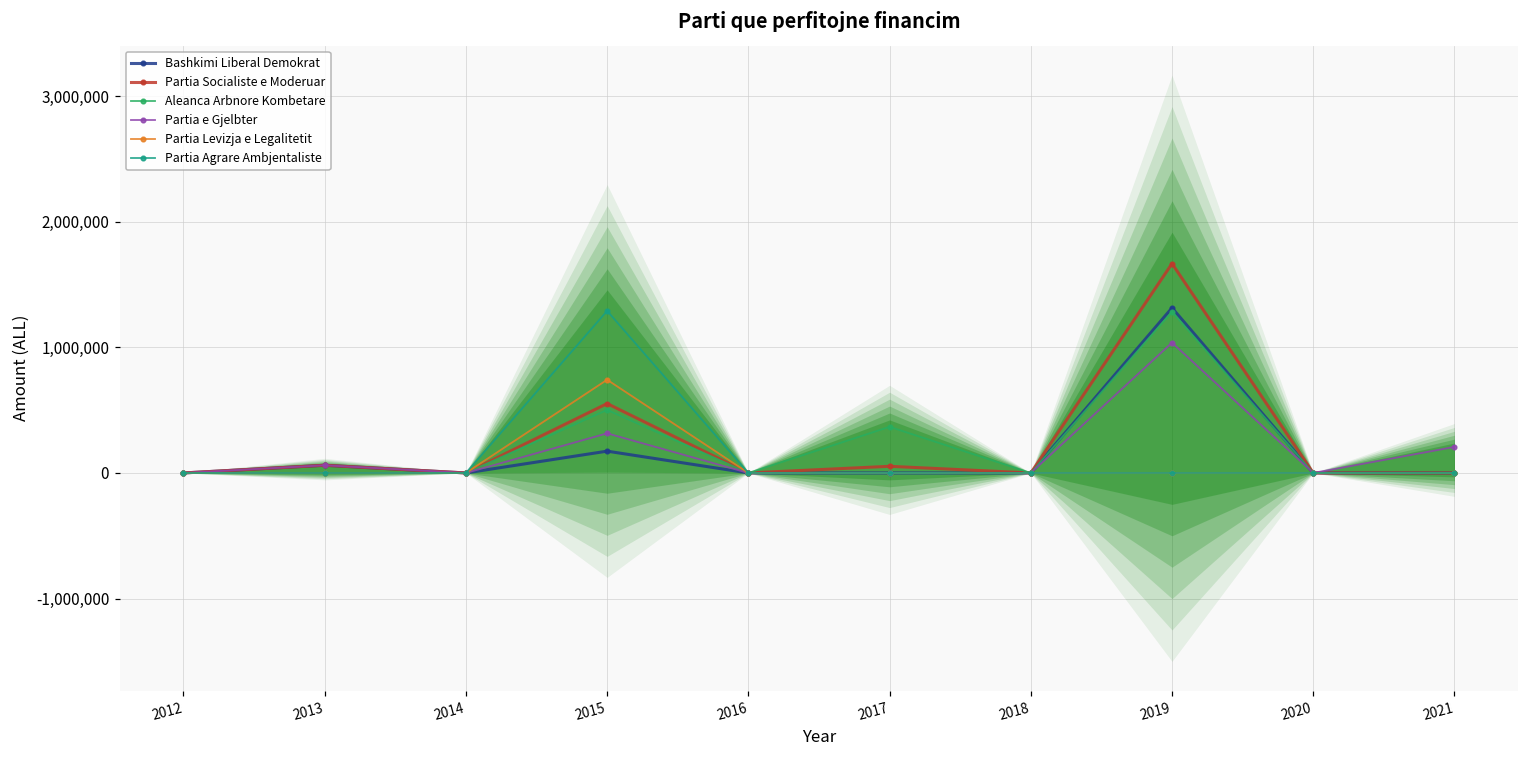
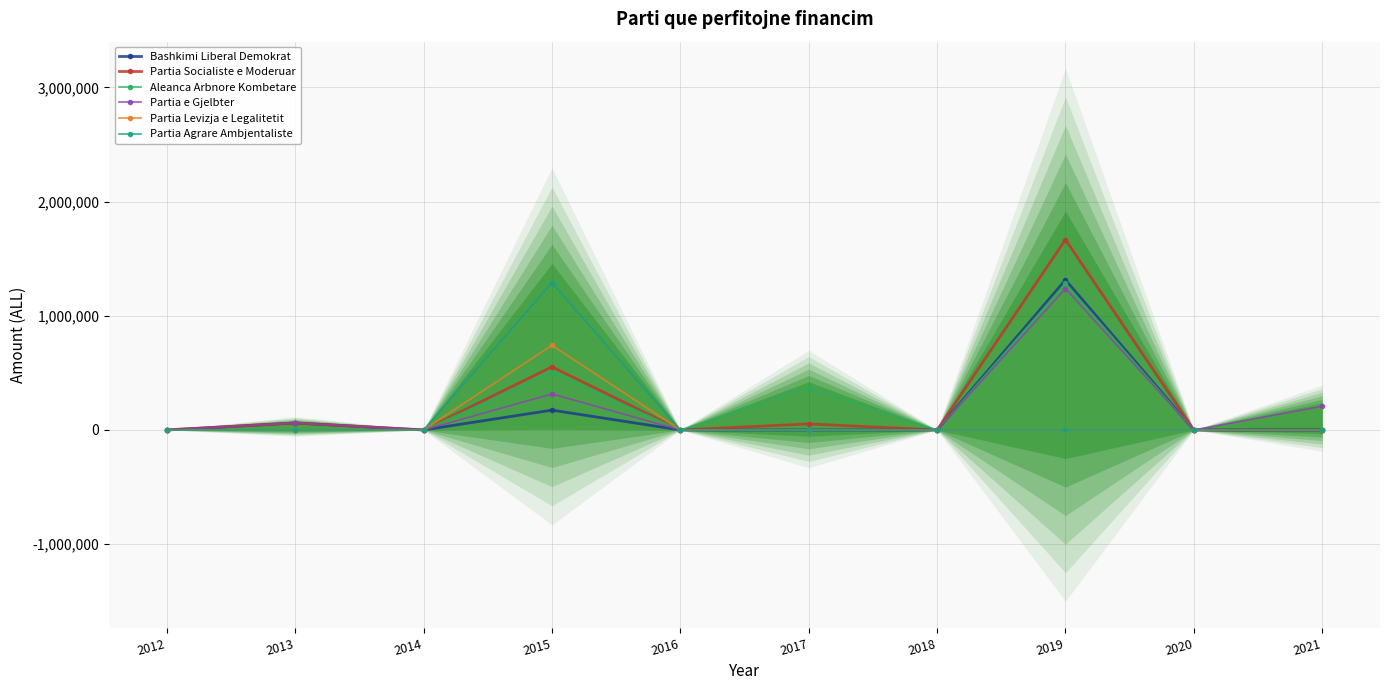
Partia e Gjelbter, 2019: 1,040,000 -> 1,240,000
